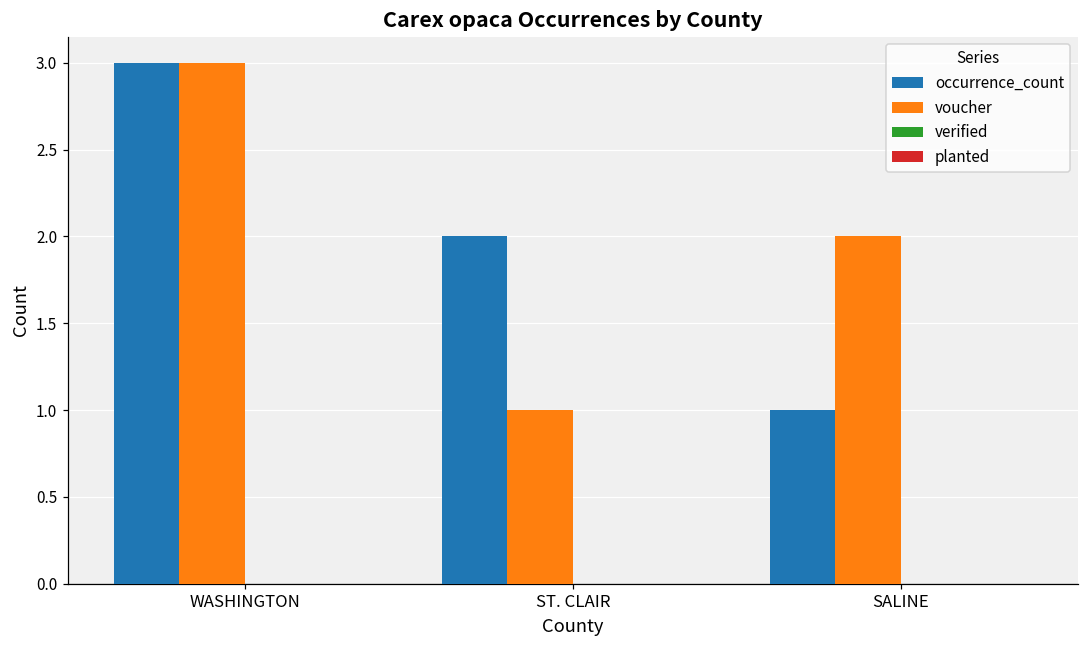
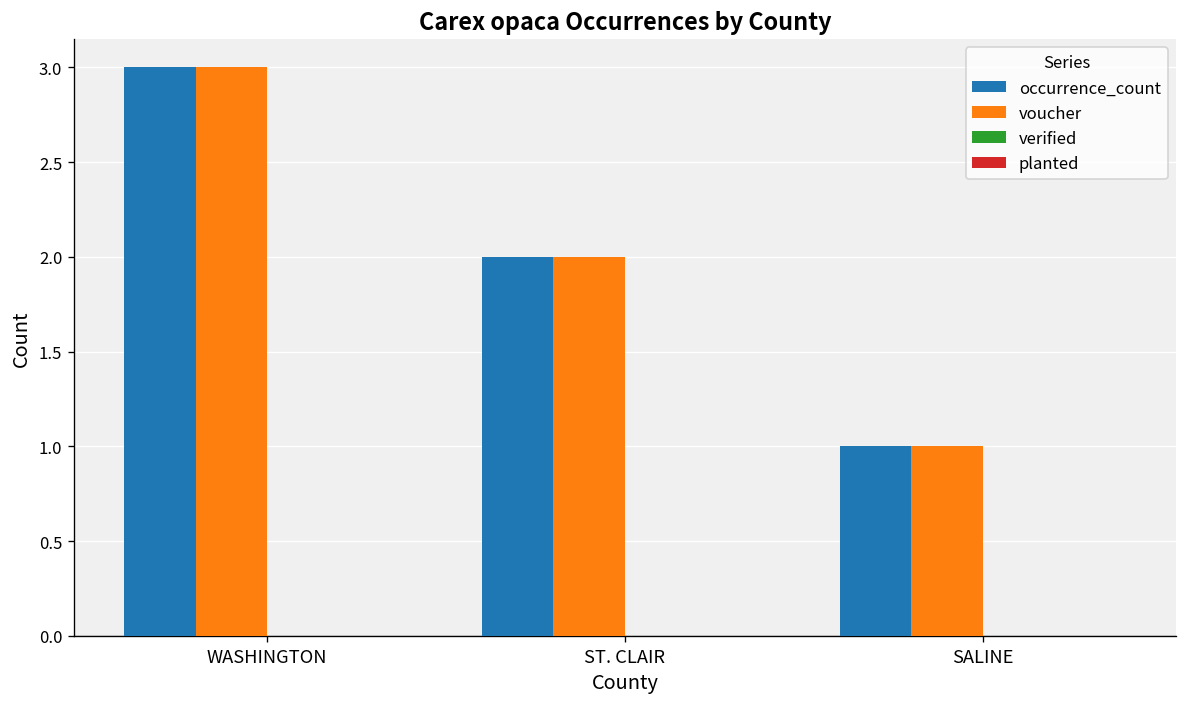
voucher, ST. CLAIR: 1 -> 2
voucher, SALINE: 2 -> 1
